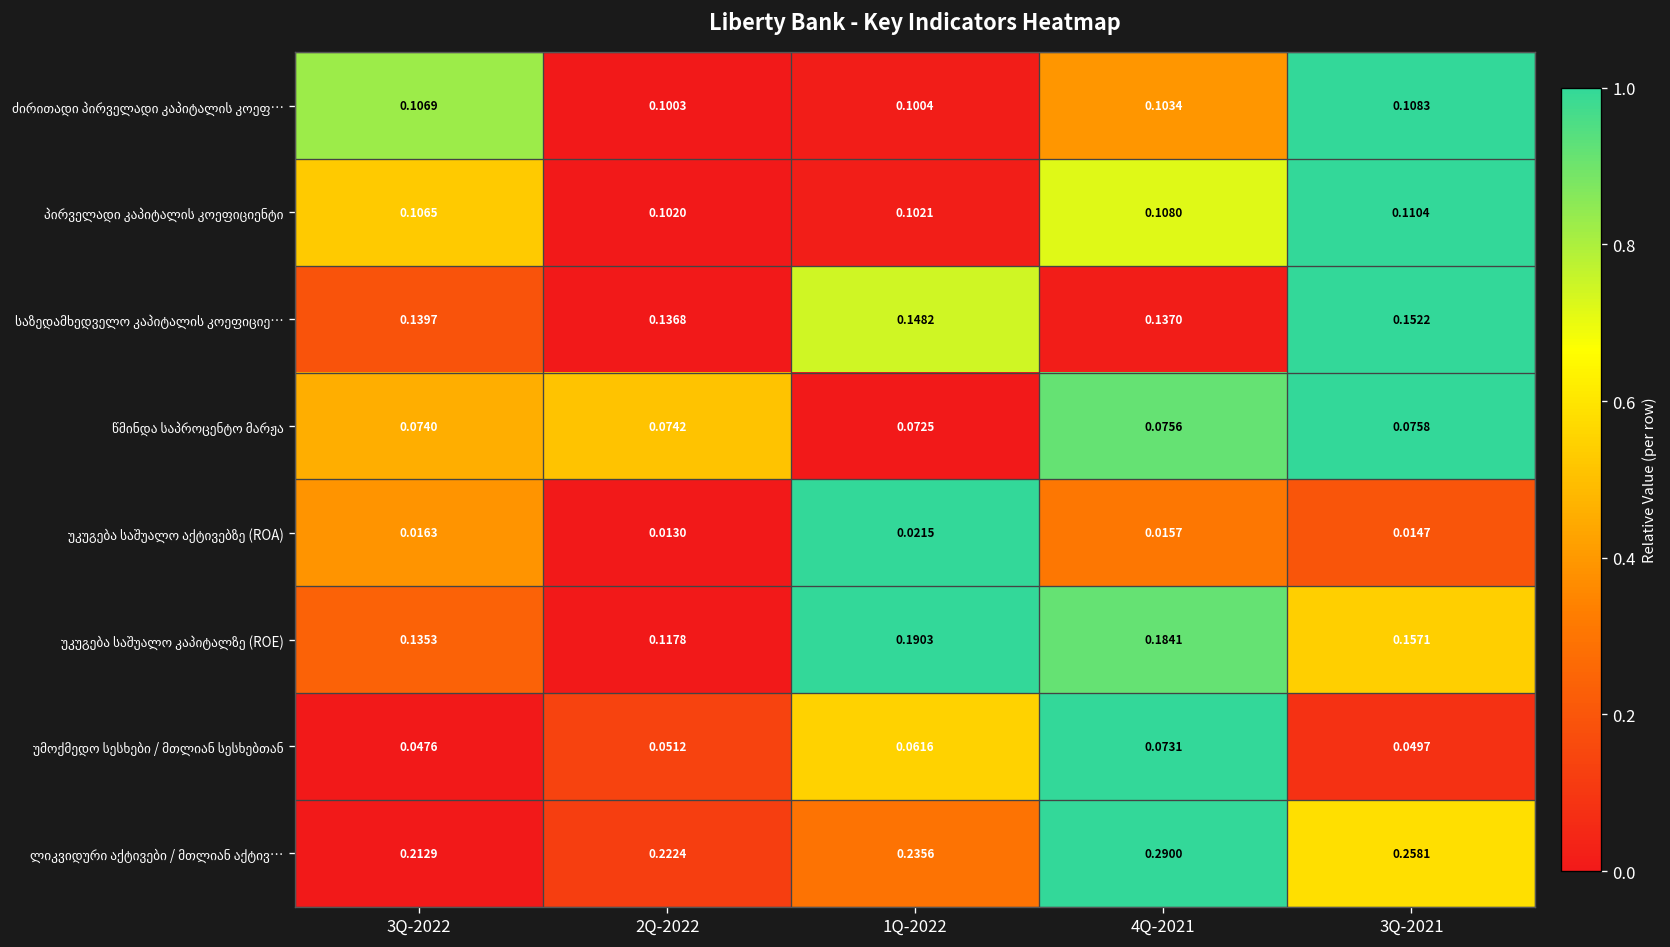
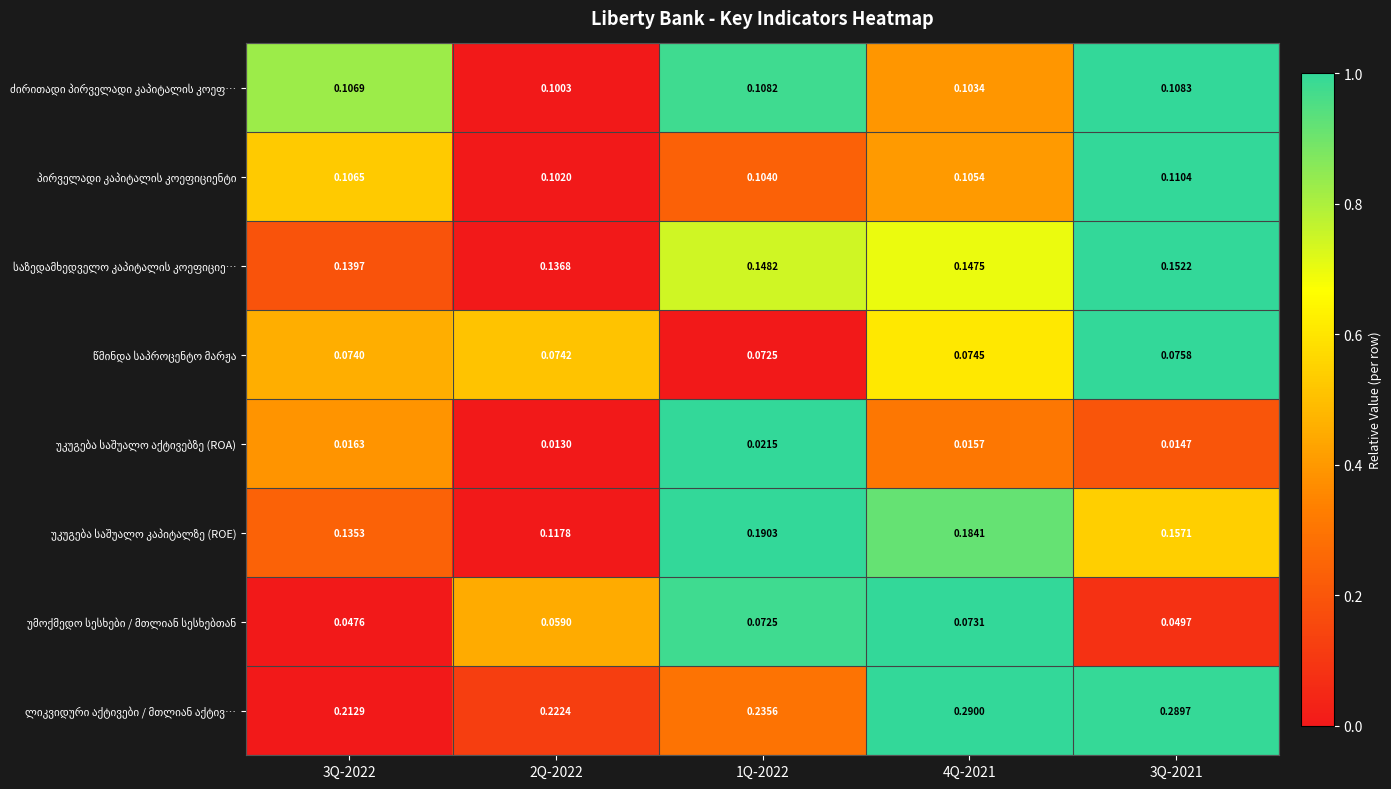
ძირითადი პირველადი კაპიტალის კოეფ…, 1Q-2022: 0.1004 -> 0.1082
პირველადი კაპიტალის კოეფიციენტი, 1Q-2022: 0.1021 -> 0.1040
პირველადი კაპიტალის კოეფიციენტი, 4Q-2021: 0.1080 -> 0.1054
საზედამხედველო კაპიტალის კოეფიციე…, 4Q-2021: 0.1370 -> 0.1475
წმინდა საპროცენტო მარჟა, 4Q-2021: 0.0756 -> 0.0745
უმოქმედო სესხები / მთლიან სესხებთან, 2Q-2022: 0.0512 -> 0.0590
უმოქმედო სესხები / მთლიან სესხებთან, 1Q-2022: 0.0616 -> 0.0725
ლიკვიდური აქტივები / მთლიან აქტივ…, 3Q-2021: 0.2581 -> 0.2897
